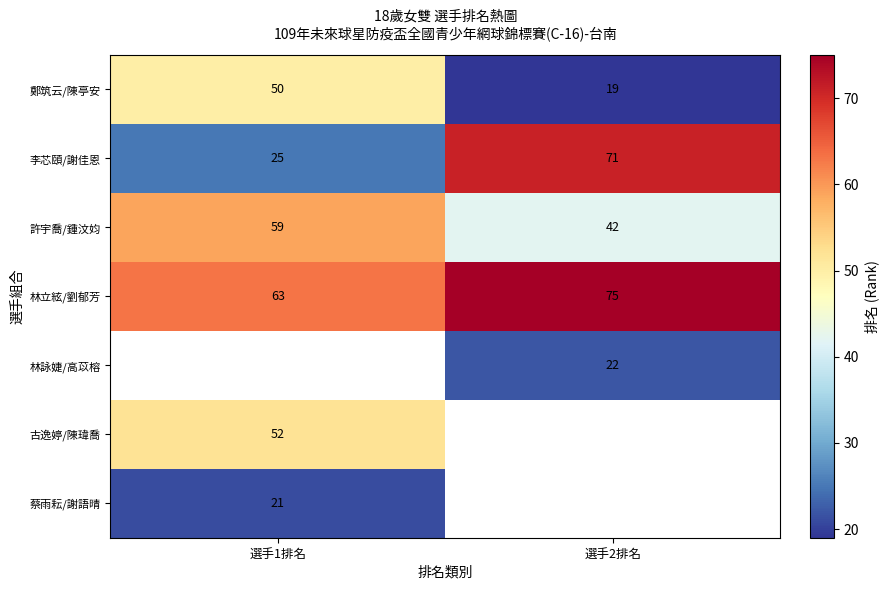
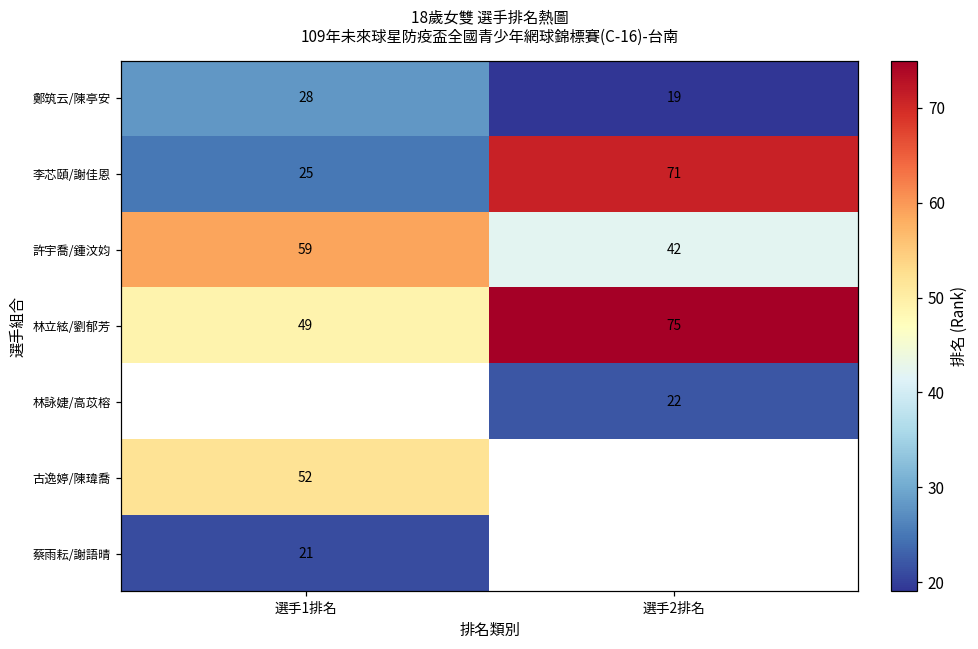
鄭筑云/陳亭安, 選手1排名: 50 -> 28
林立絃/劉郁芳, 選手1排名: 63 -> 49
